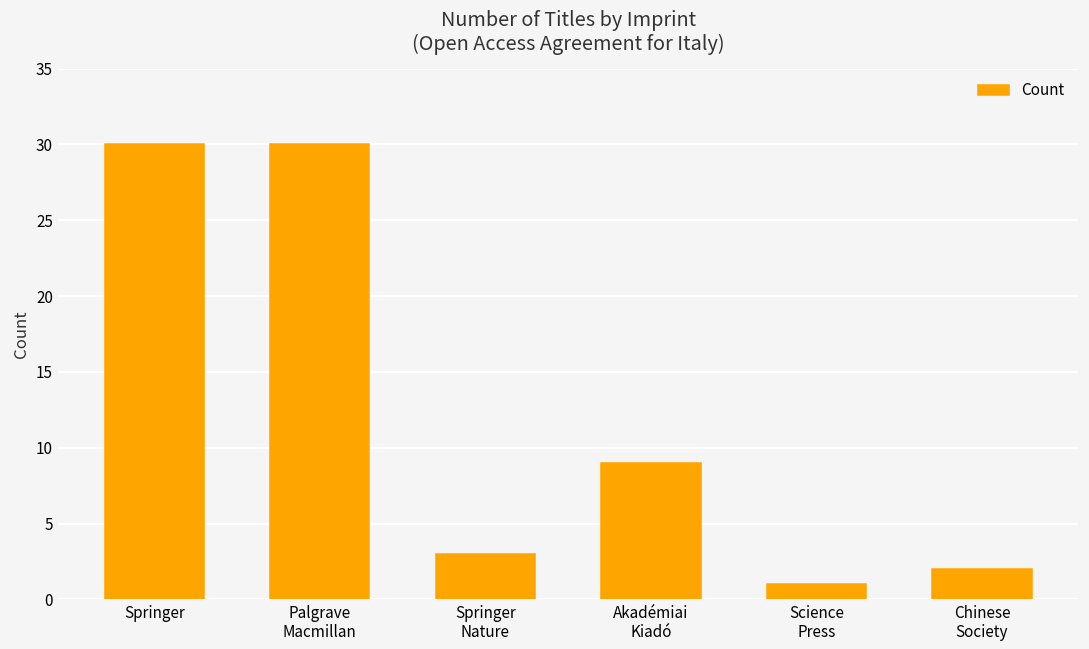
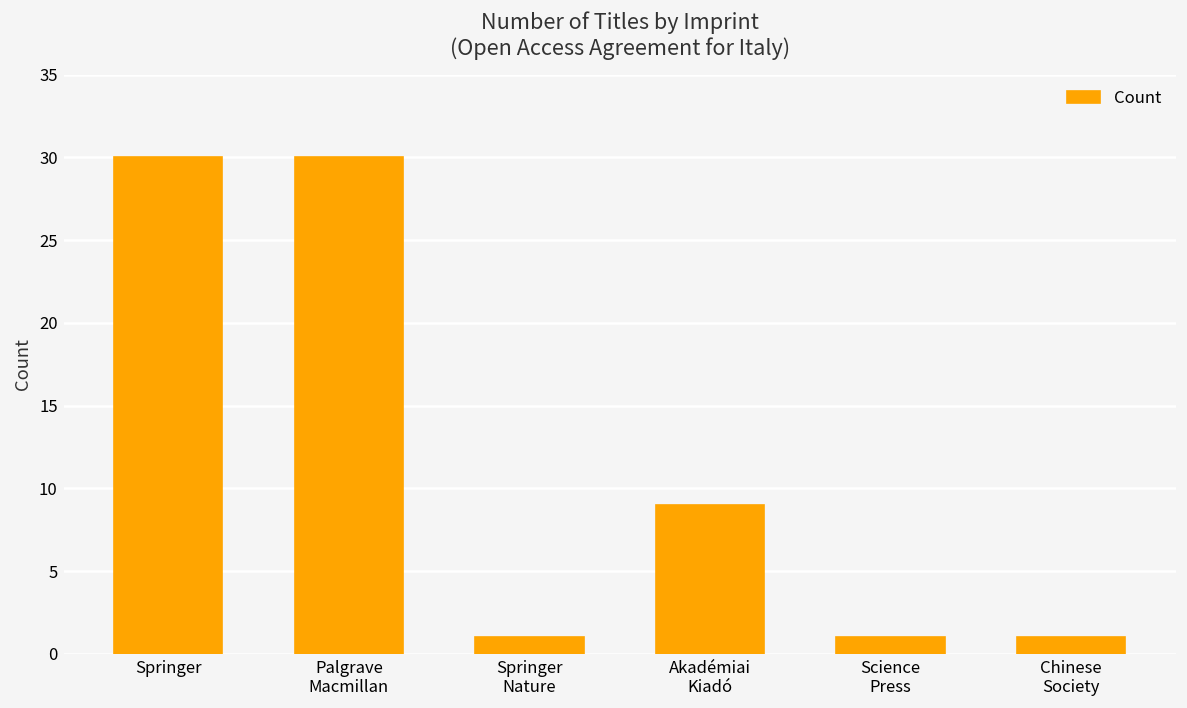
Springer Nature: 3 -> 1
Chinese Society: 2 -> 1
